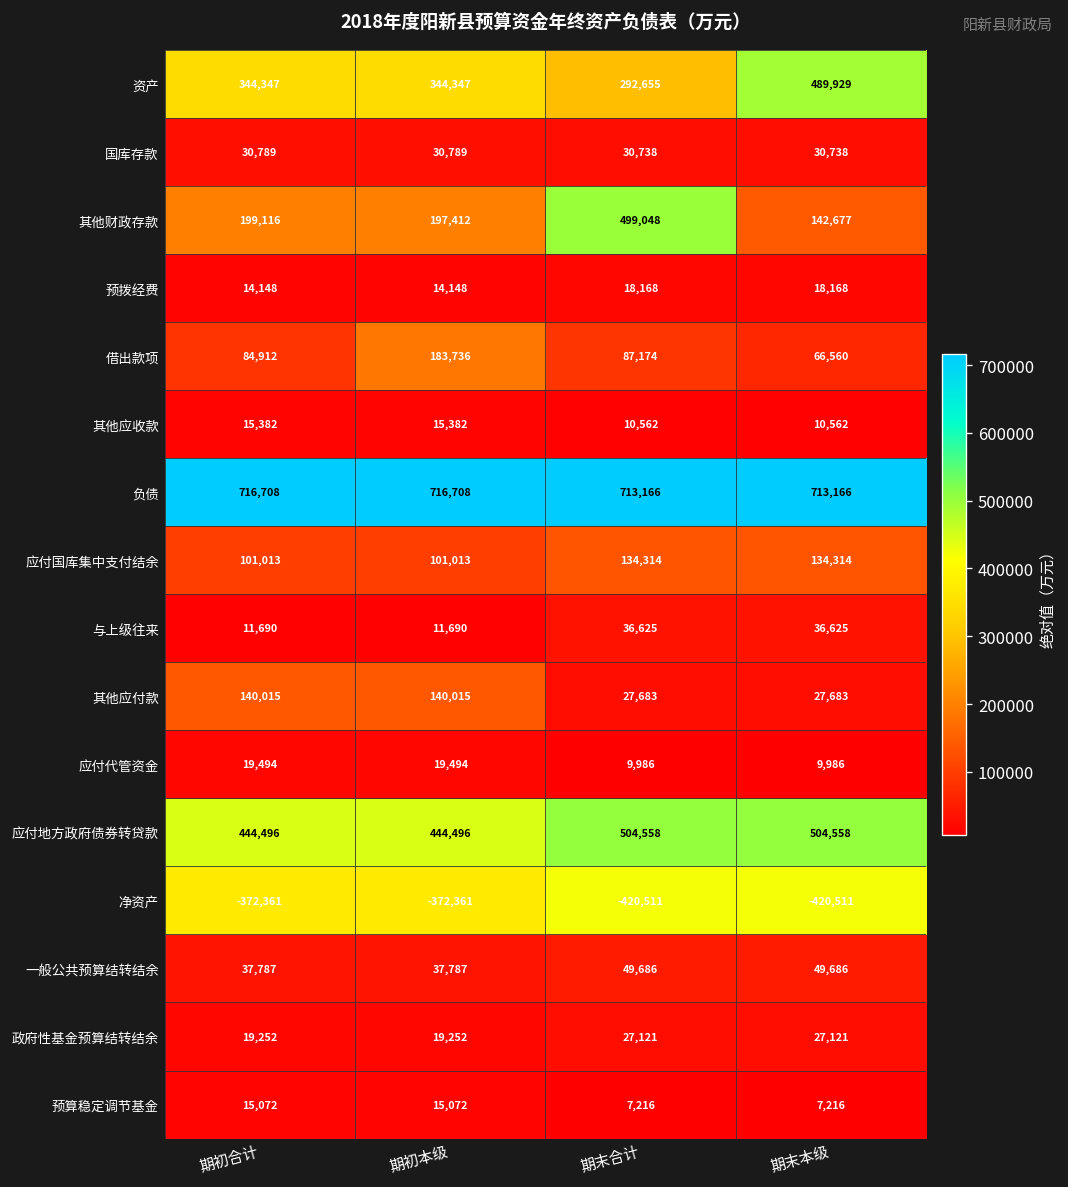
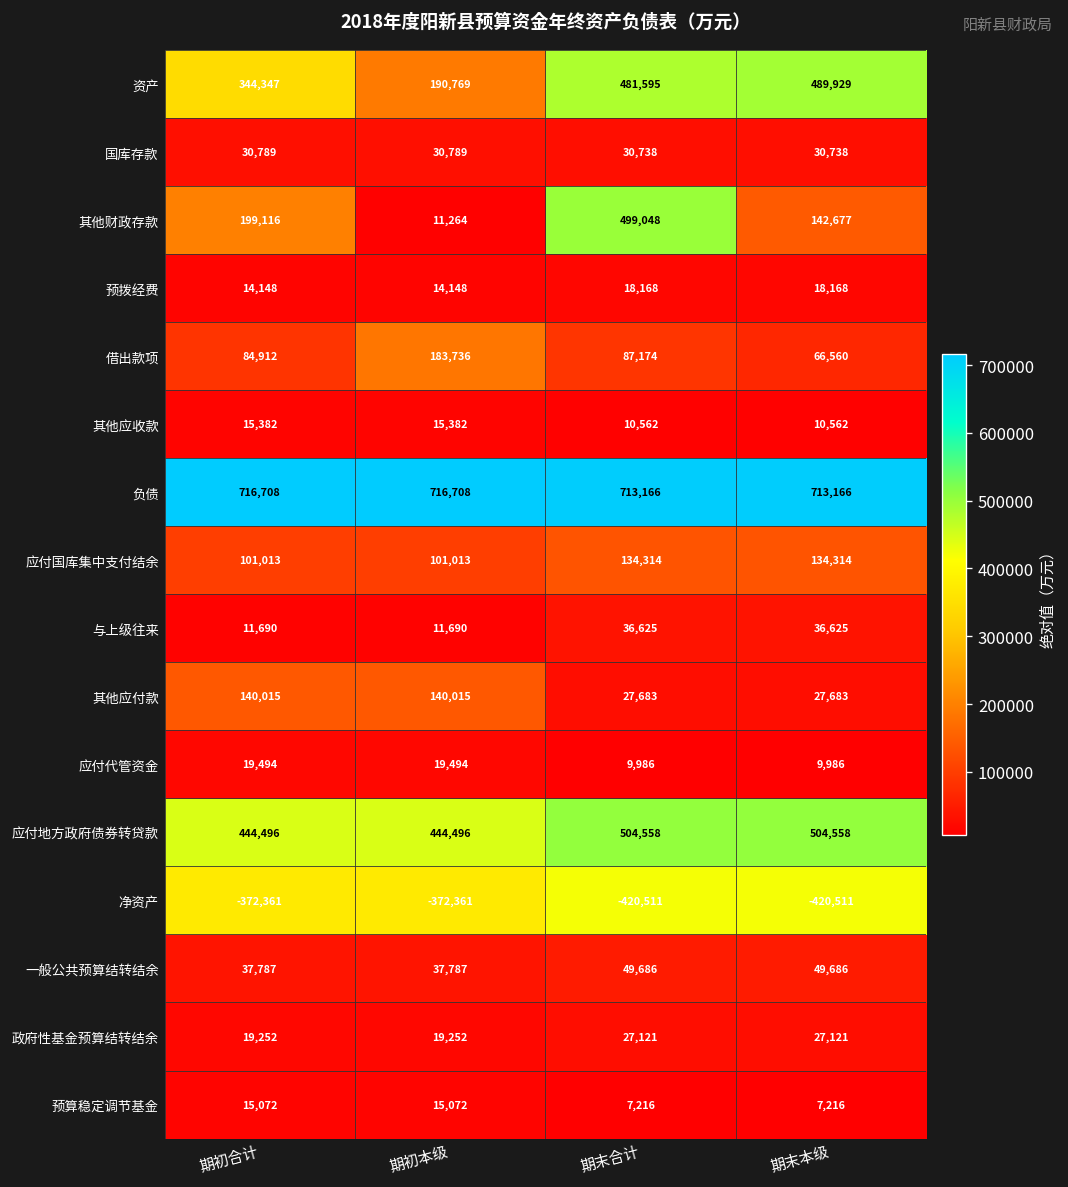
资产, 期初本级: 344,347 -> 190,769
资产, 期末合计: 292,655 -> 481,595
其他财政存款, 期初本级: 197,412 -> 11,264
